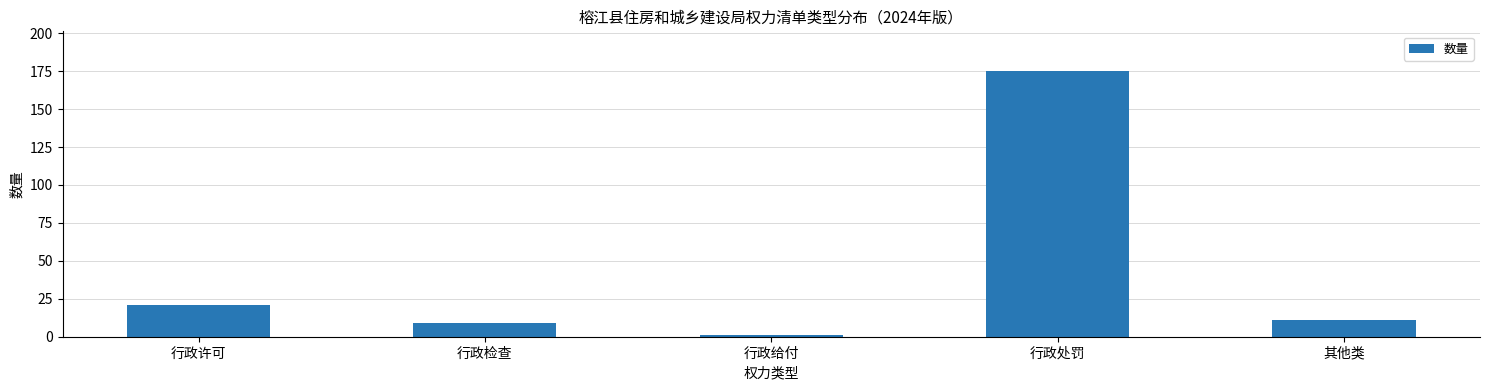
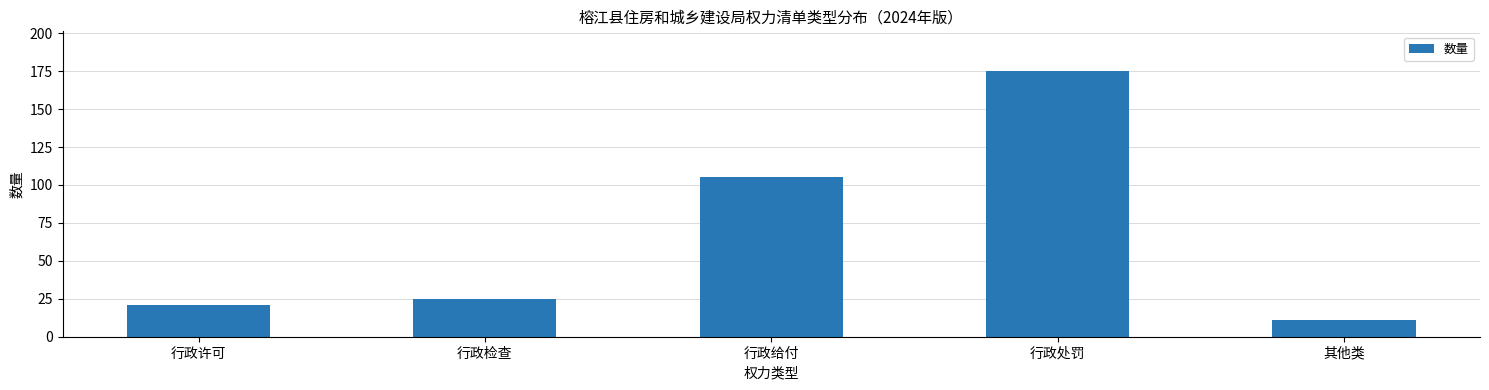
行政检查: 9 -> 25
行政给付: 1 -> 105
